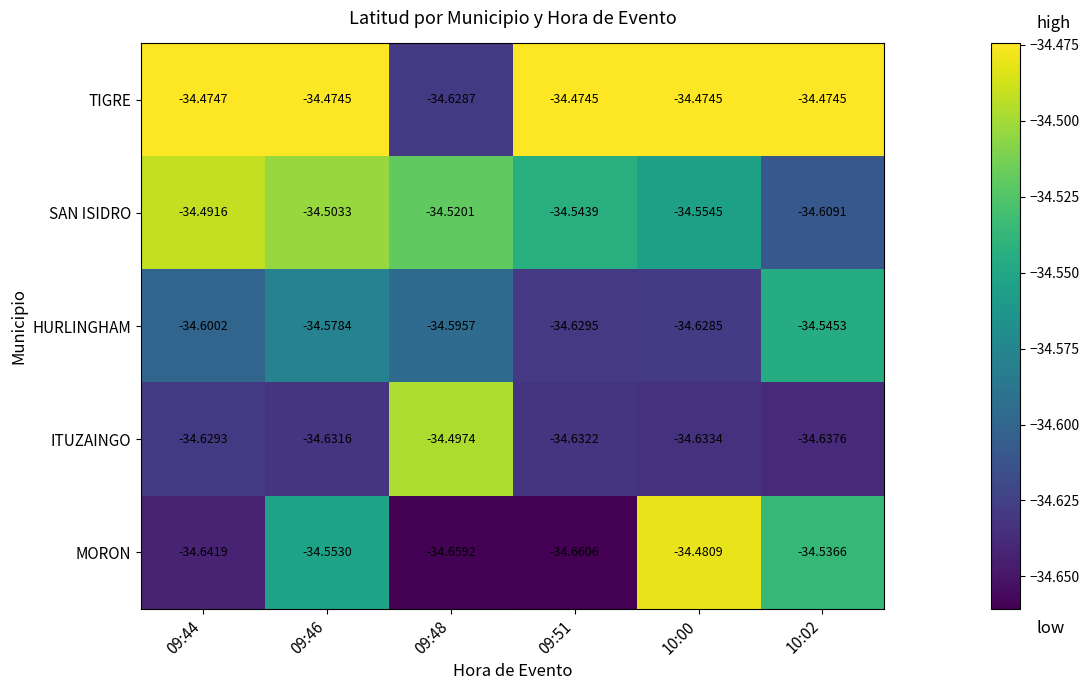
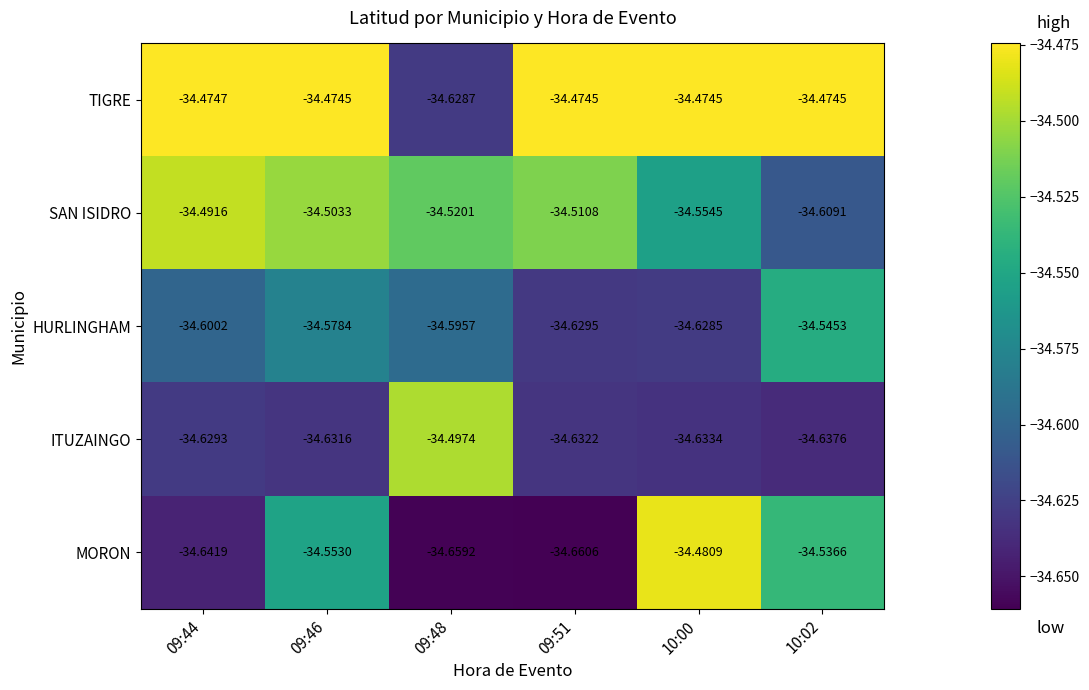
SAN ISIDRO, 09:51: -34.5439 -> -34.5108
